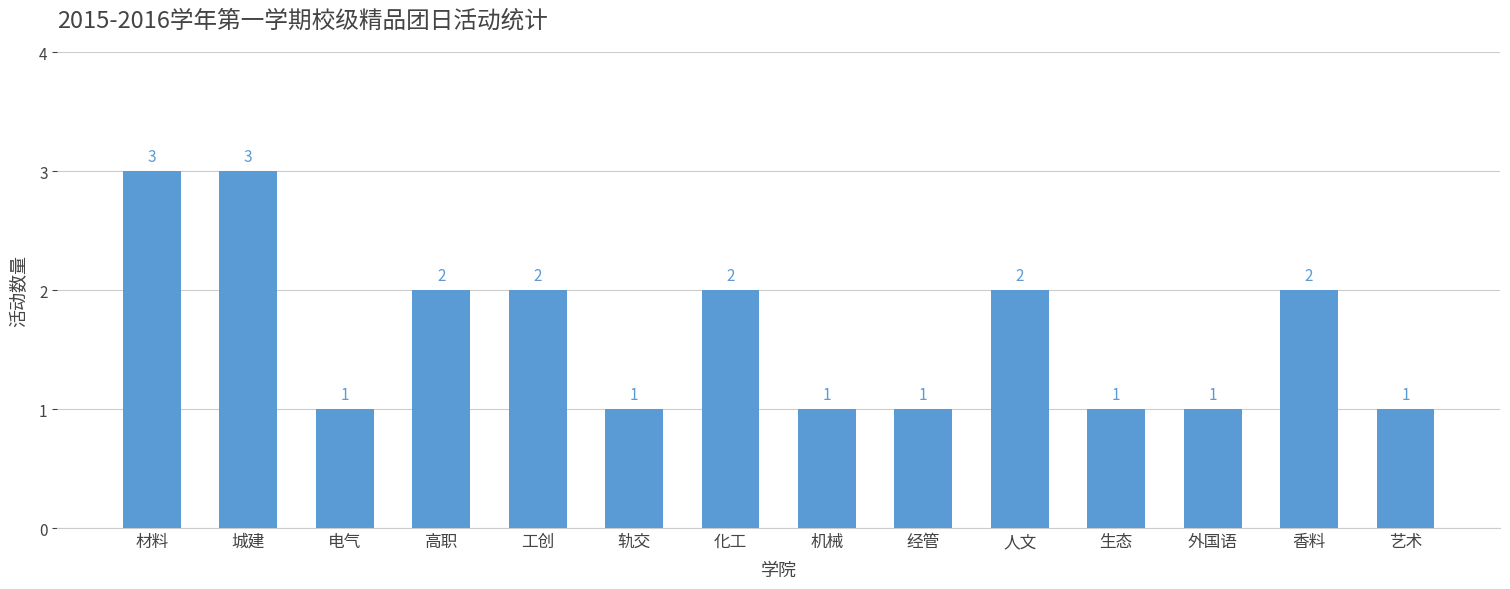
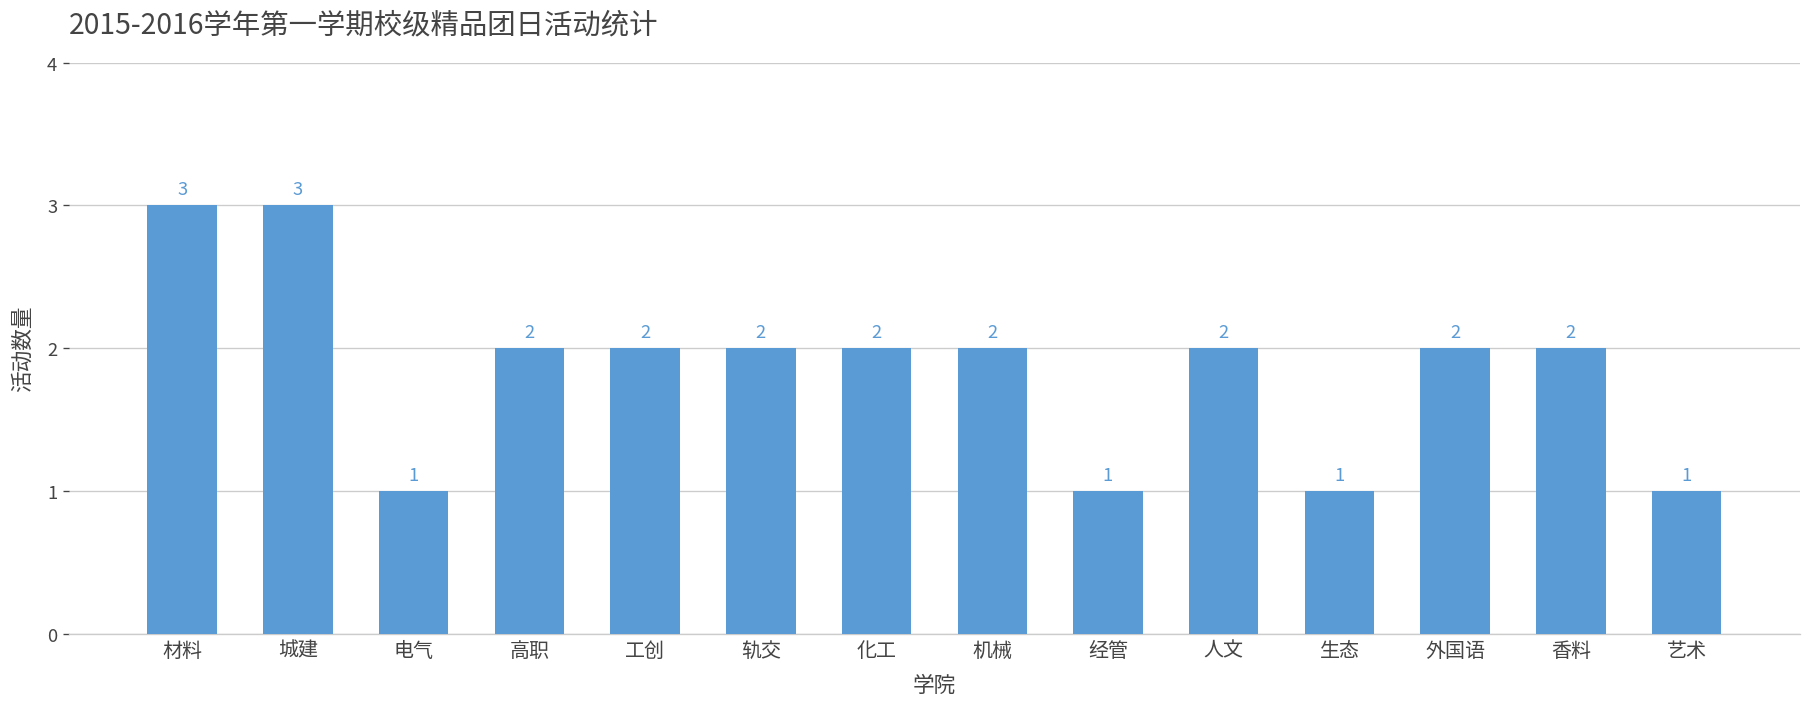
轨交: 1 -> 2
机械: 1 -> 2
外国语: 1 -> 2
